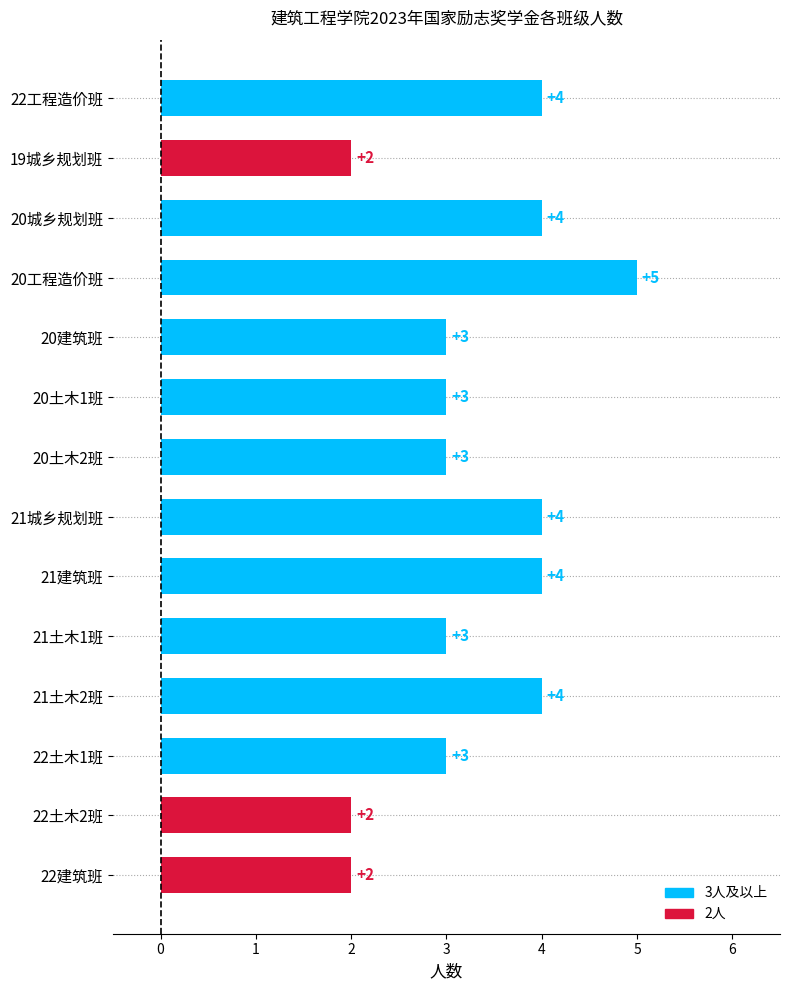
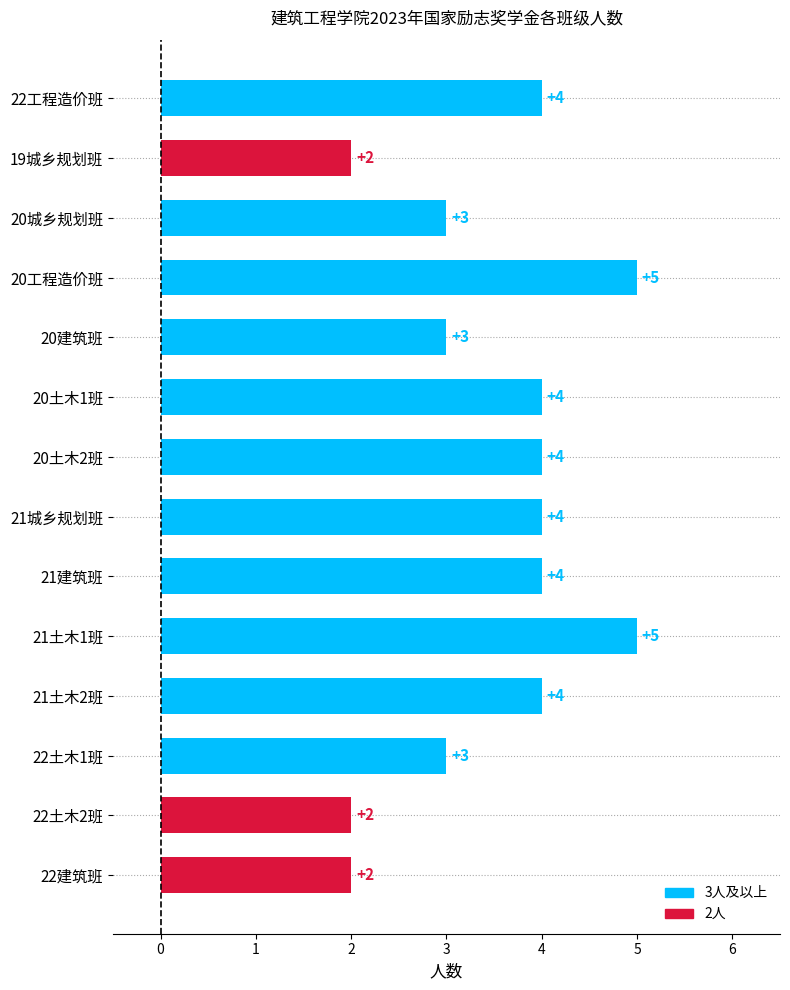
20城乡规划班: +4 -> +3
20土木1班: +3 -> +4
20土木2班: +3 -> +4
21土木1班: +3 -> +5
